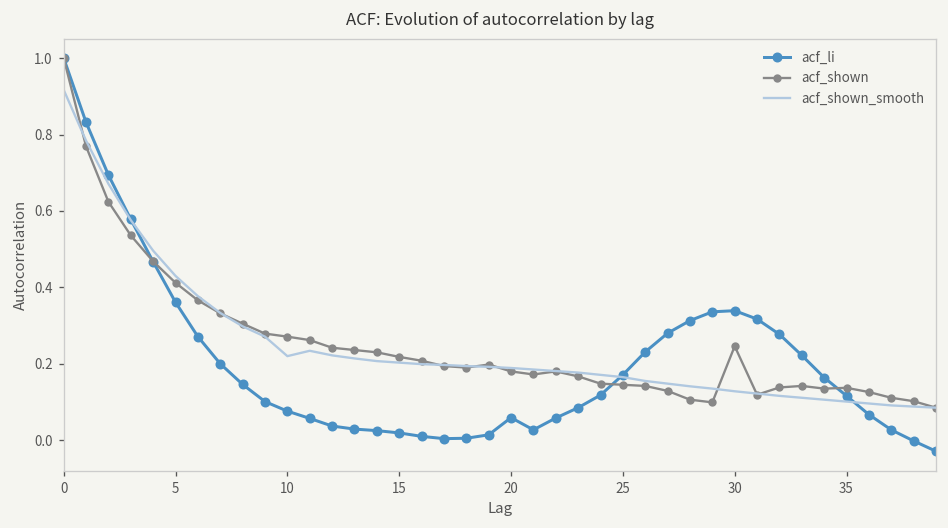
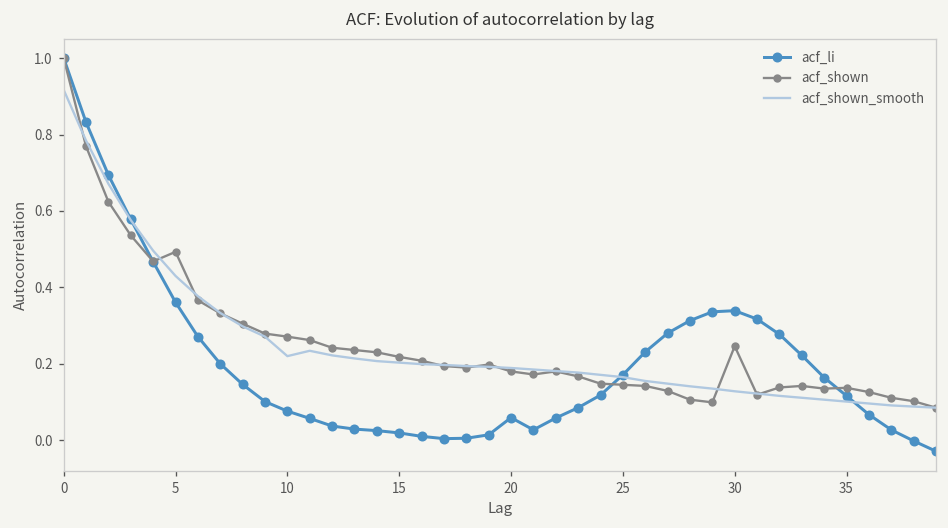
acf_shown, 5: 0.41 -> 0.49
